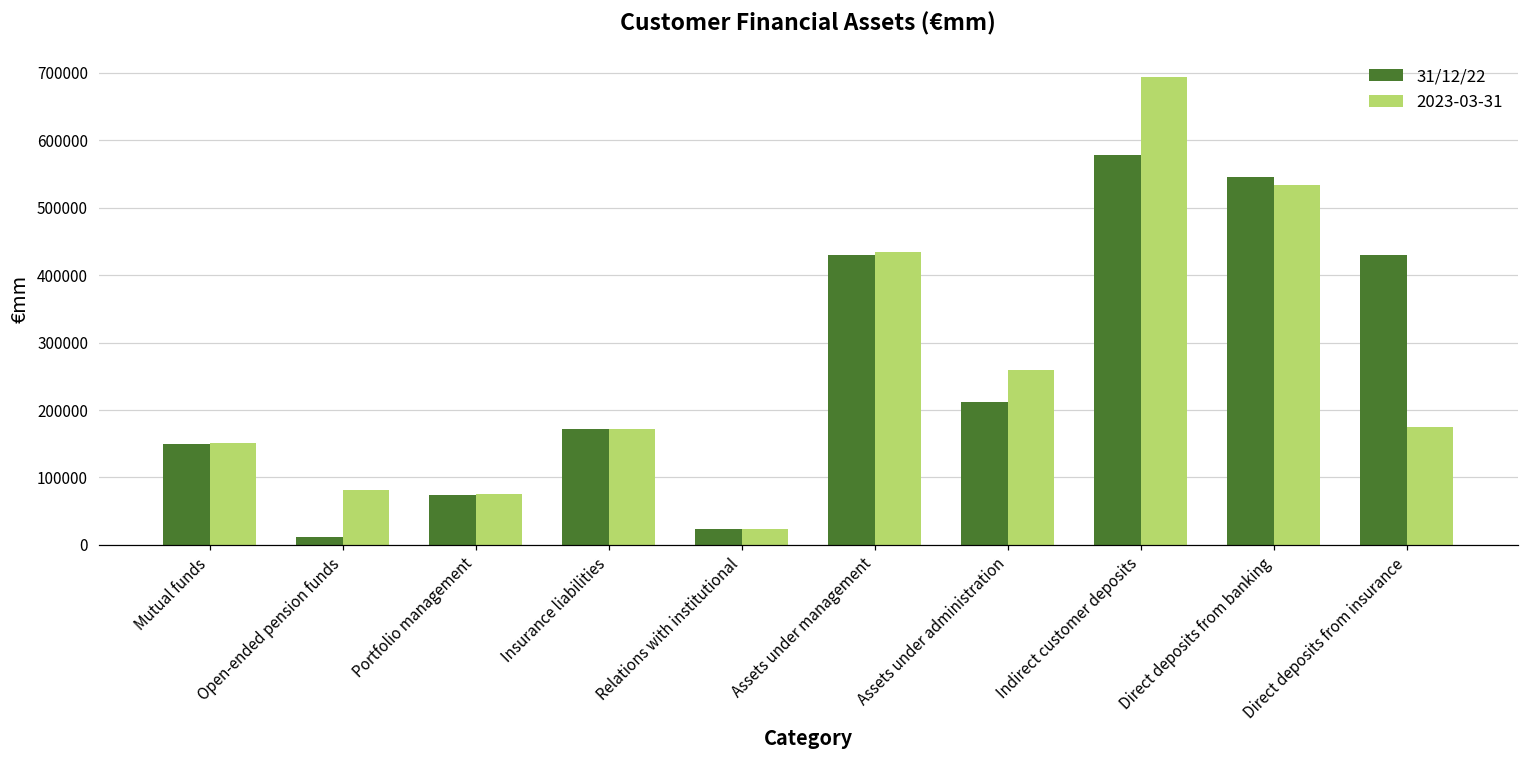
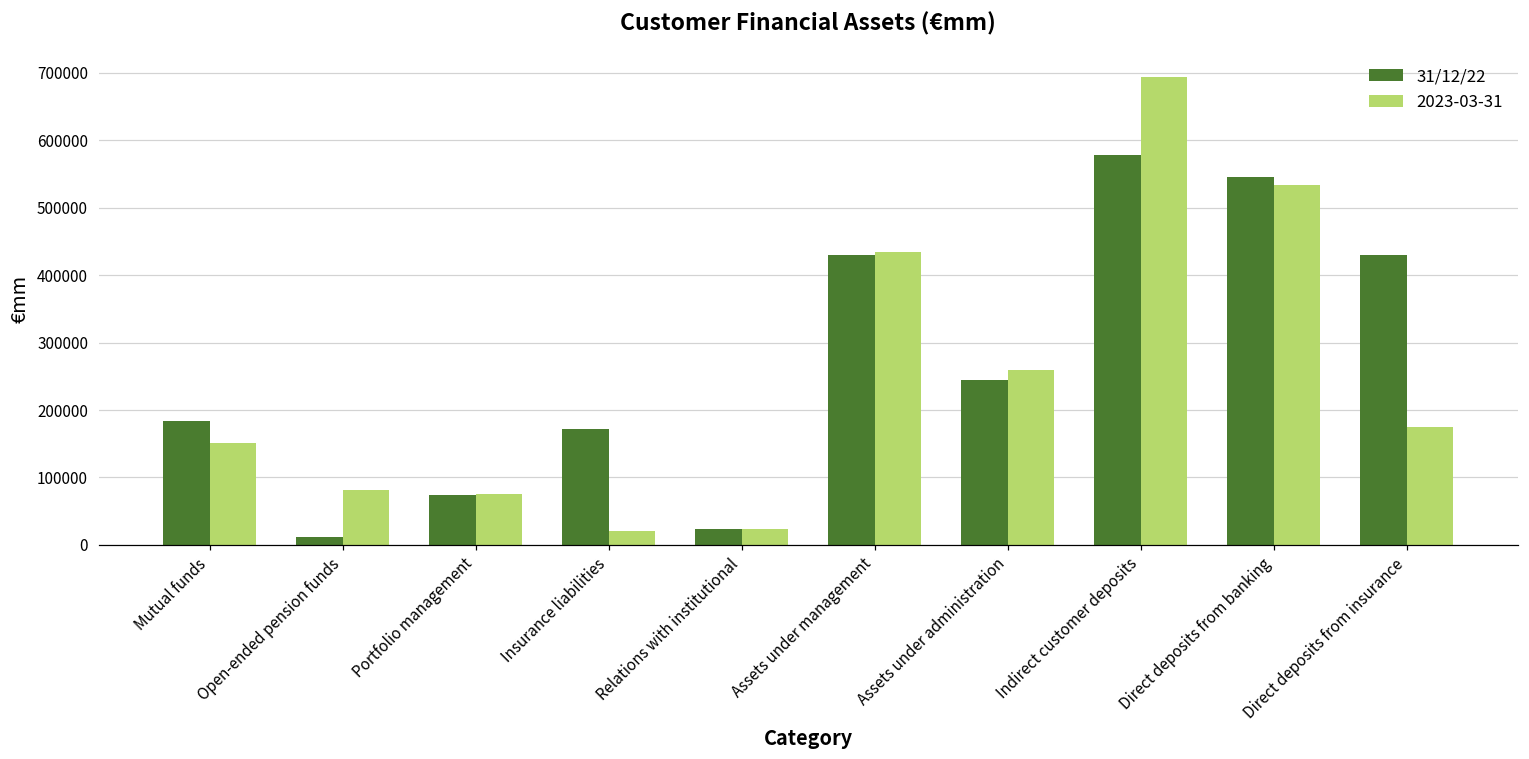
31/12/22, Mutual funds: 150000 -> 180000
2023-03-31, Insurance liabilities: 170000 -> 20000
31/12/22, Assets under administration: 210000 -> 240000
